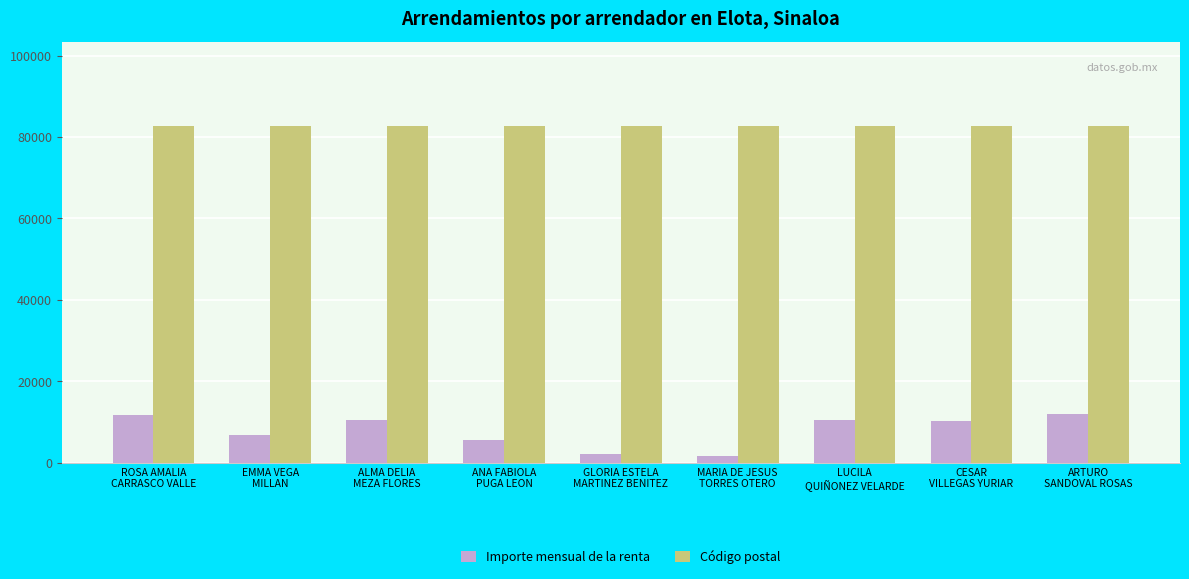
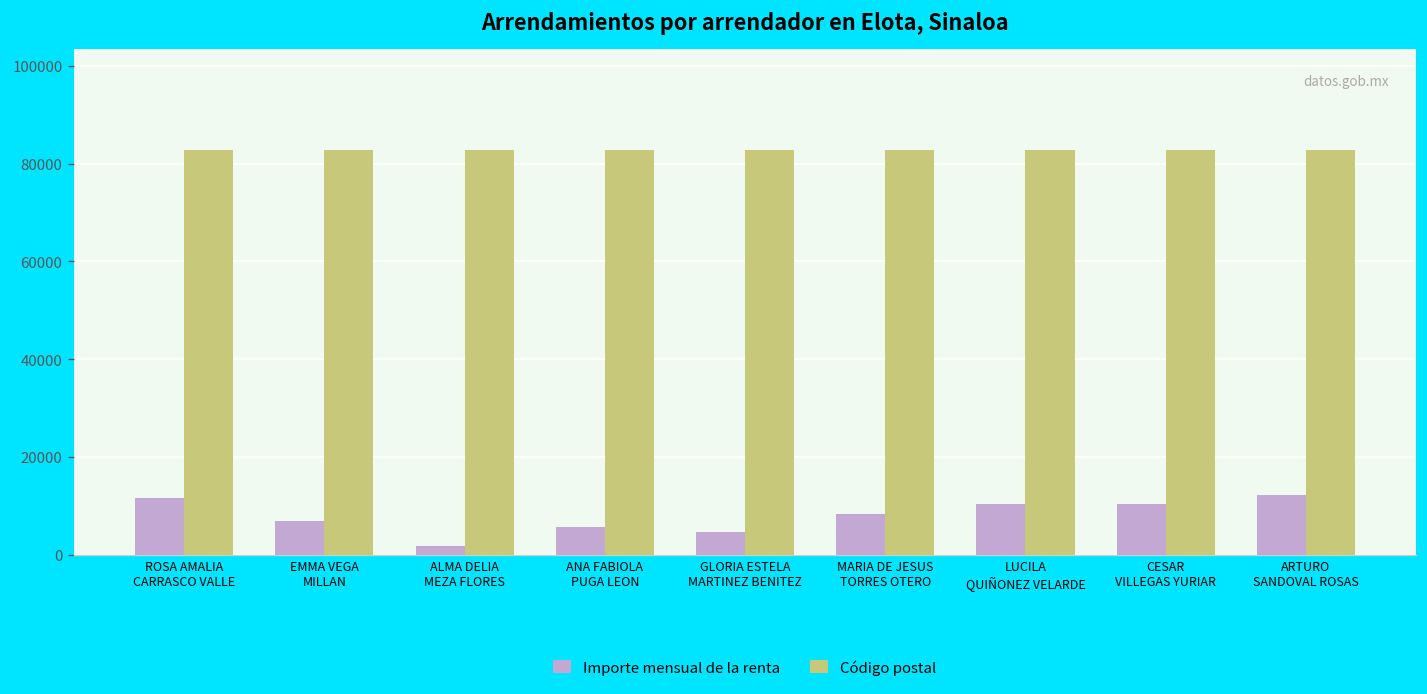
Importe mensual de la renta, ALMA DELIA MEZA FLORES: 11000 -> 2000
Importe mensual de la renta, GLORIA ESTELA MARTINEZ BENITEZ: 2000 -> 5000
Importe mensual de la renta, MARIA DE JESUS TORRES OTERO: 2000 -> 8000
